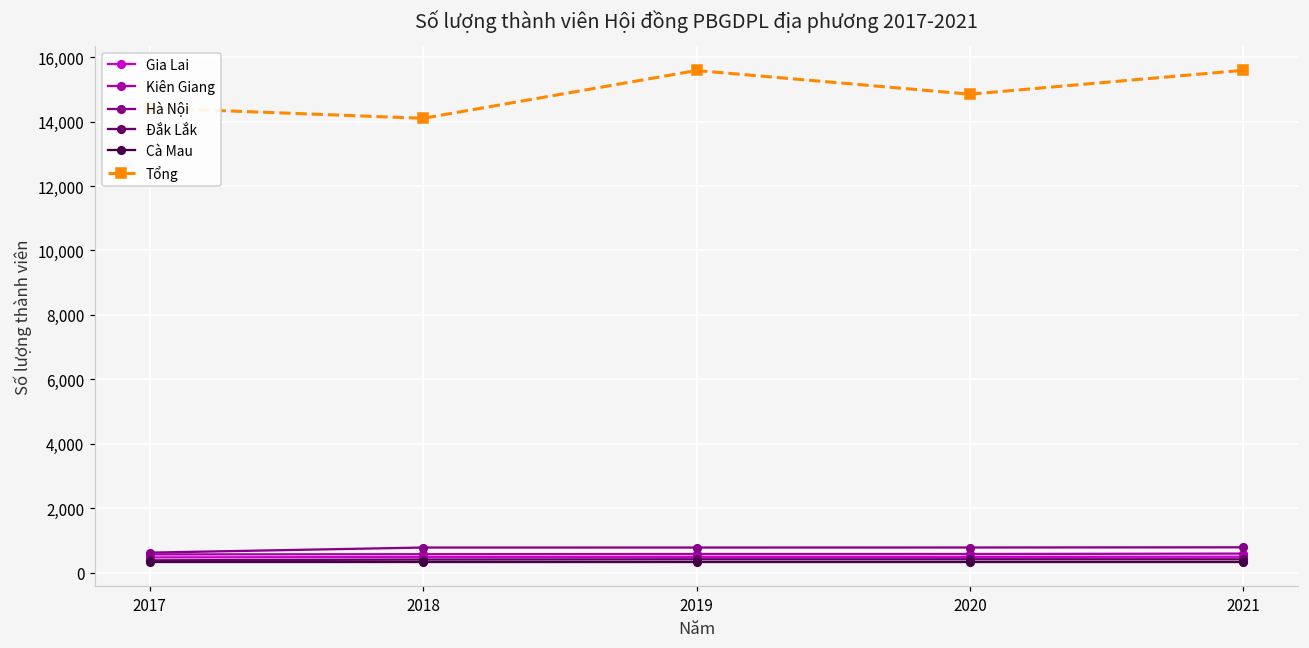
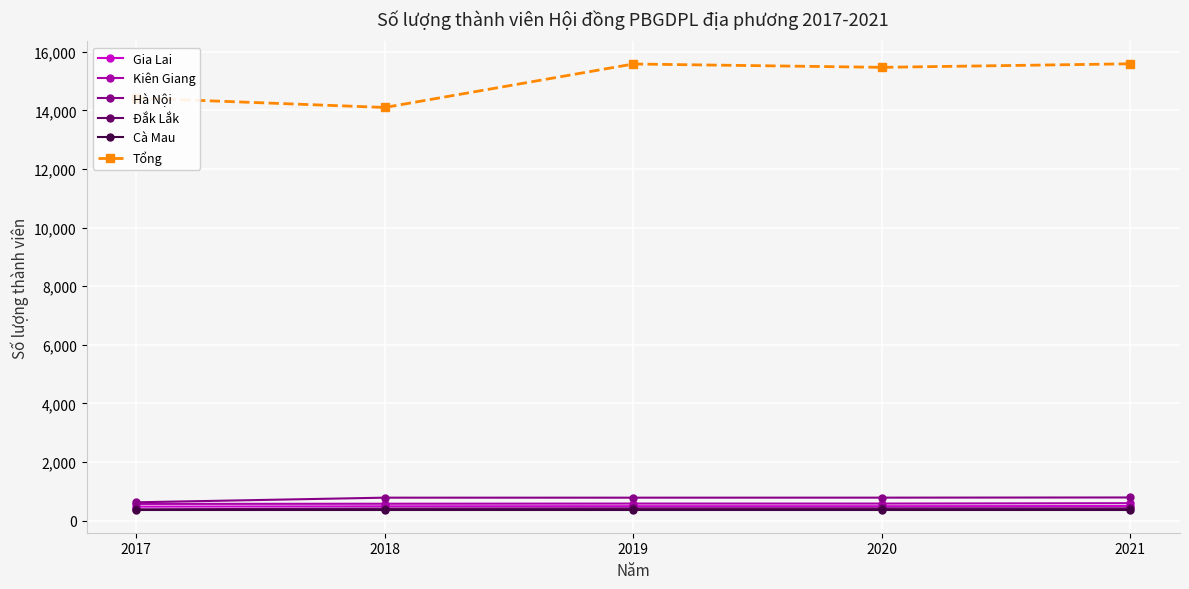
Tổng, 2020: 14,800 -> 15,500
